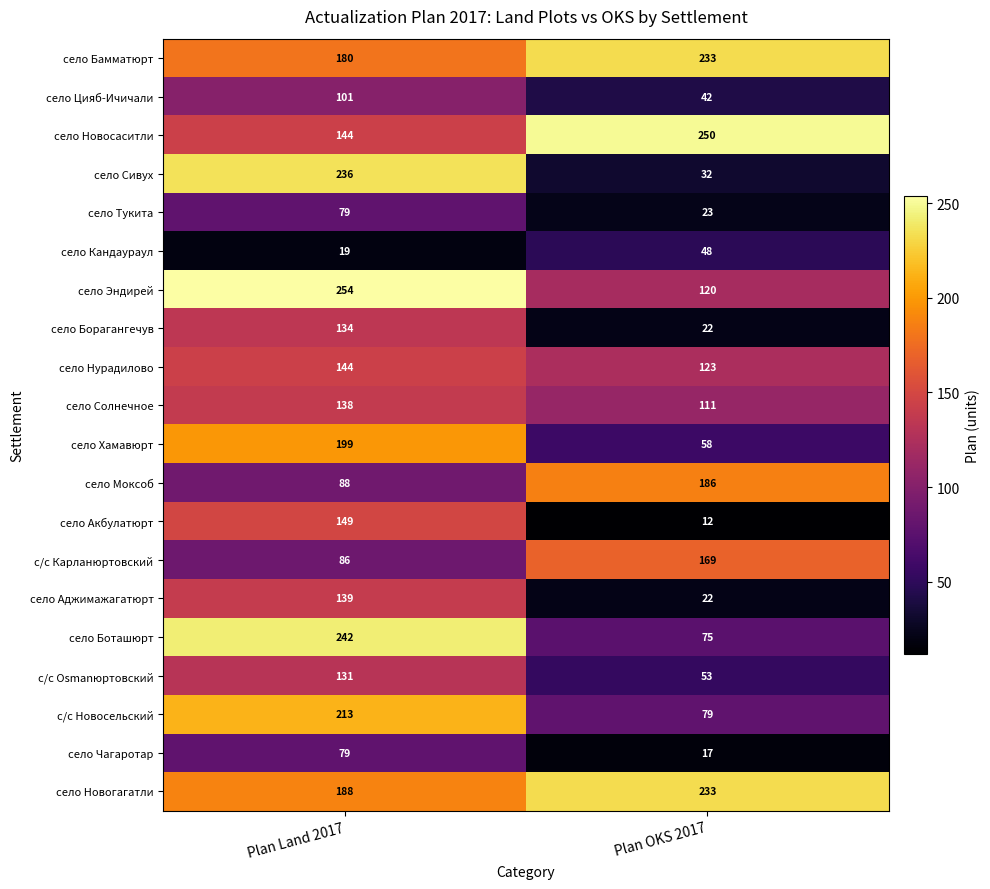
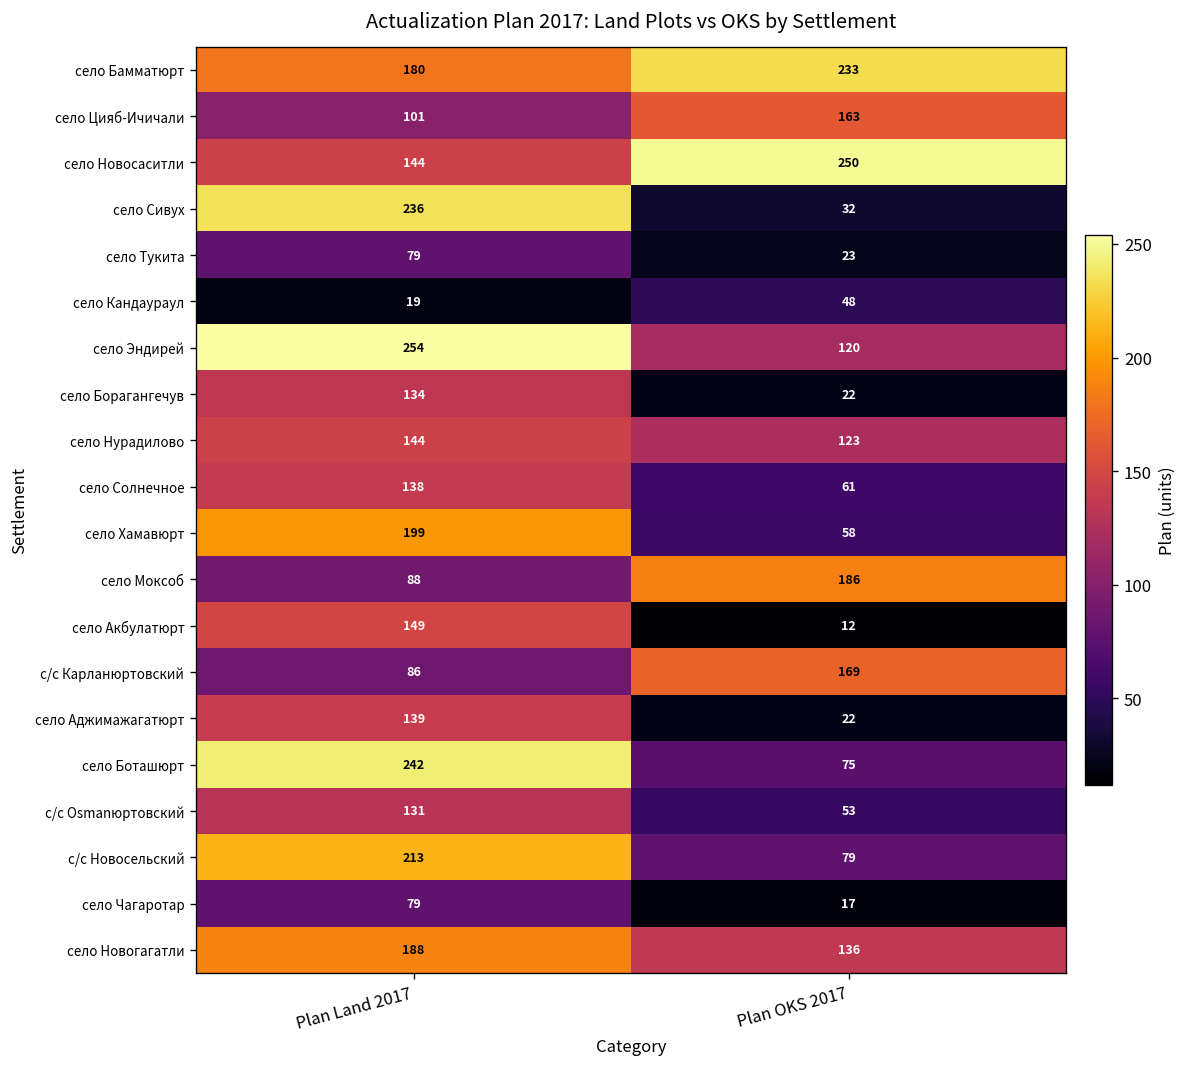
село Цияб-Ичичали, Plan OKS 2017: 42 -> 163
село Солнечное, Plan OKS 2017: 111 -> 61
село Новогагатли, Plan OKS 2017: 233 -> 136
